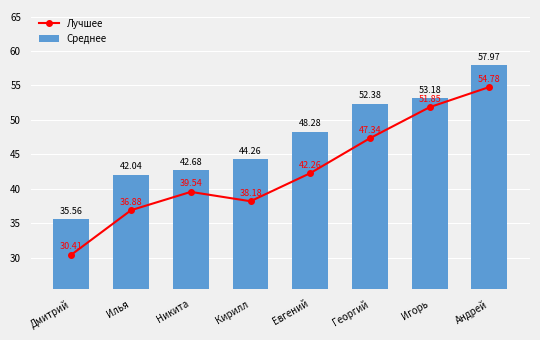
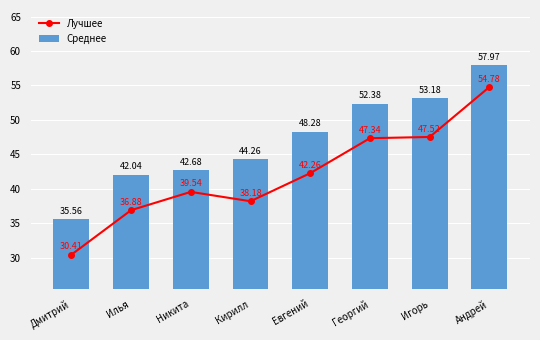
Лучшее, Игорь: 51.85 -> 47.52
